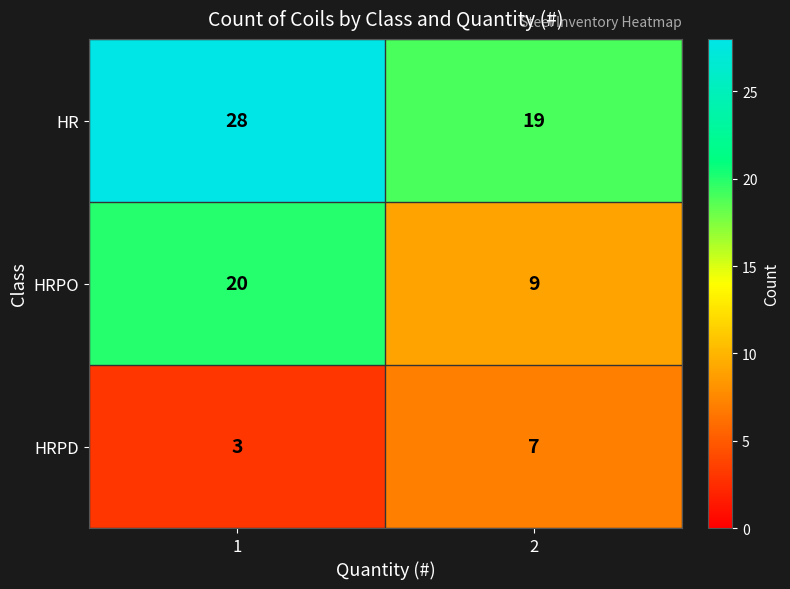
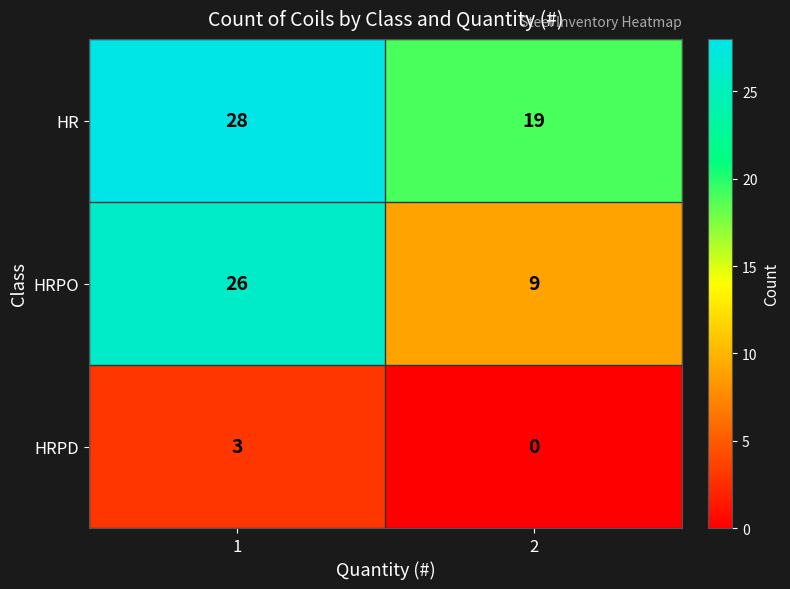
HRPO, 1: 20 -> 26
HRPD, 2: 7 -> 0
